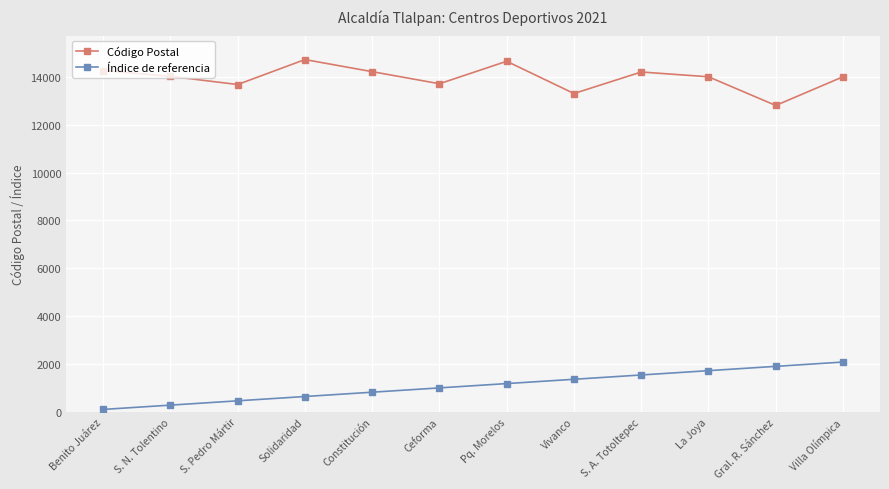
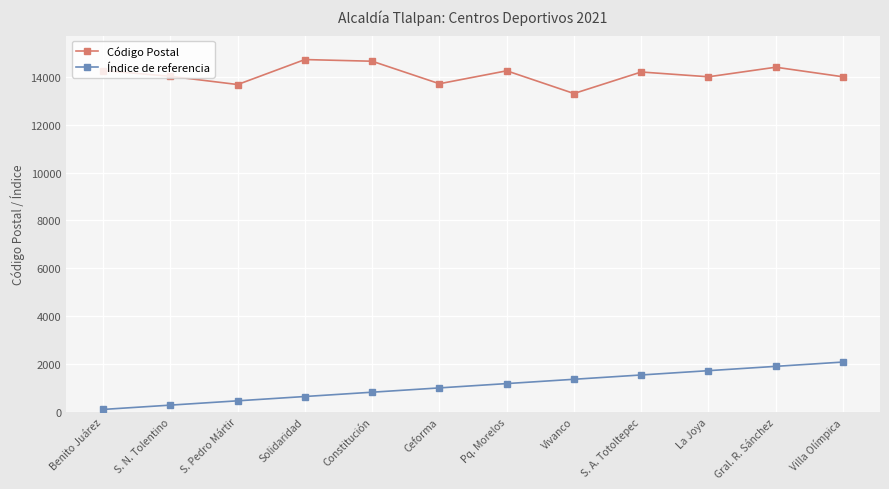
Código Postal, Constitución: 14200 -> 14700
Código Postal, Pq. Morelos: 14600 -> 14300
Código Postal, Gral. R. Sánchez: 12800 -> 14400
